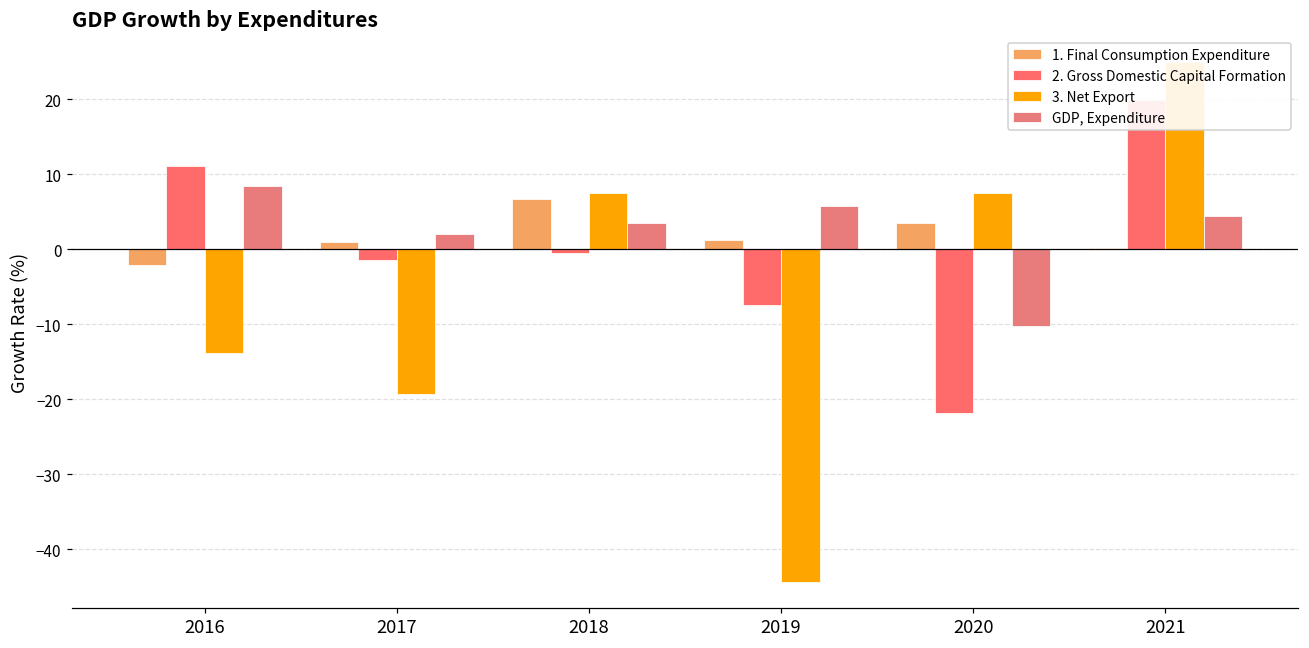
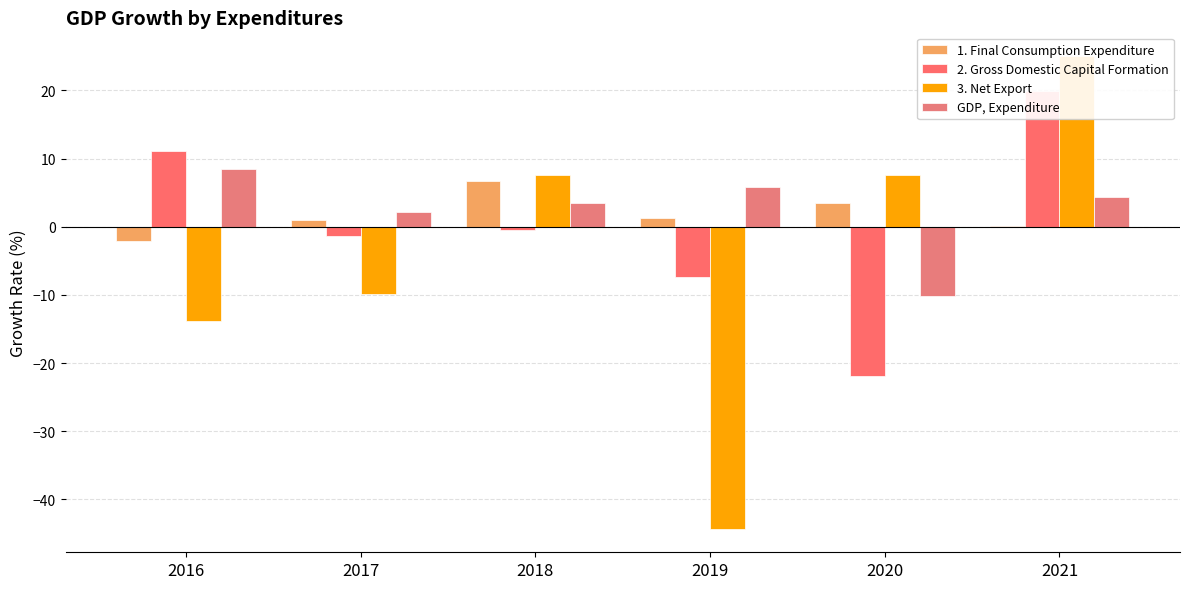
3. Net Export, 2017: -19 -> -10
